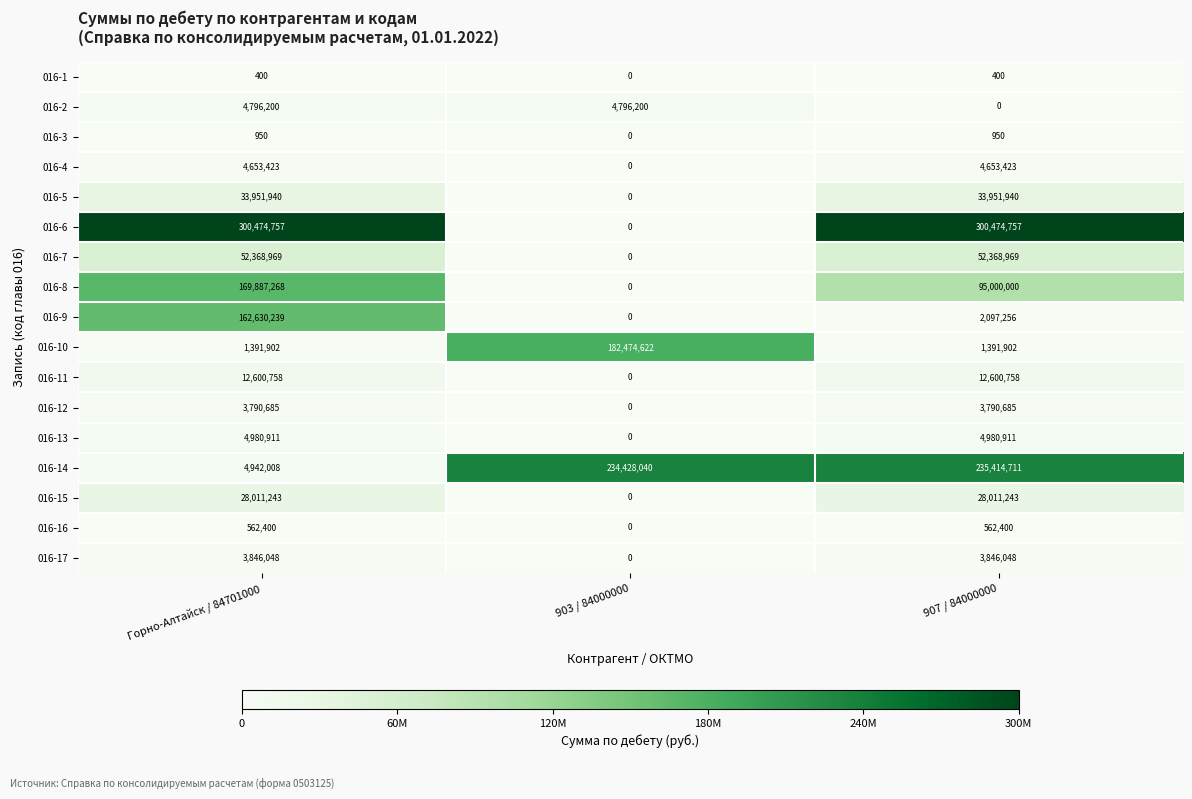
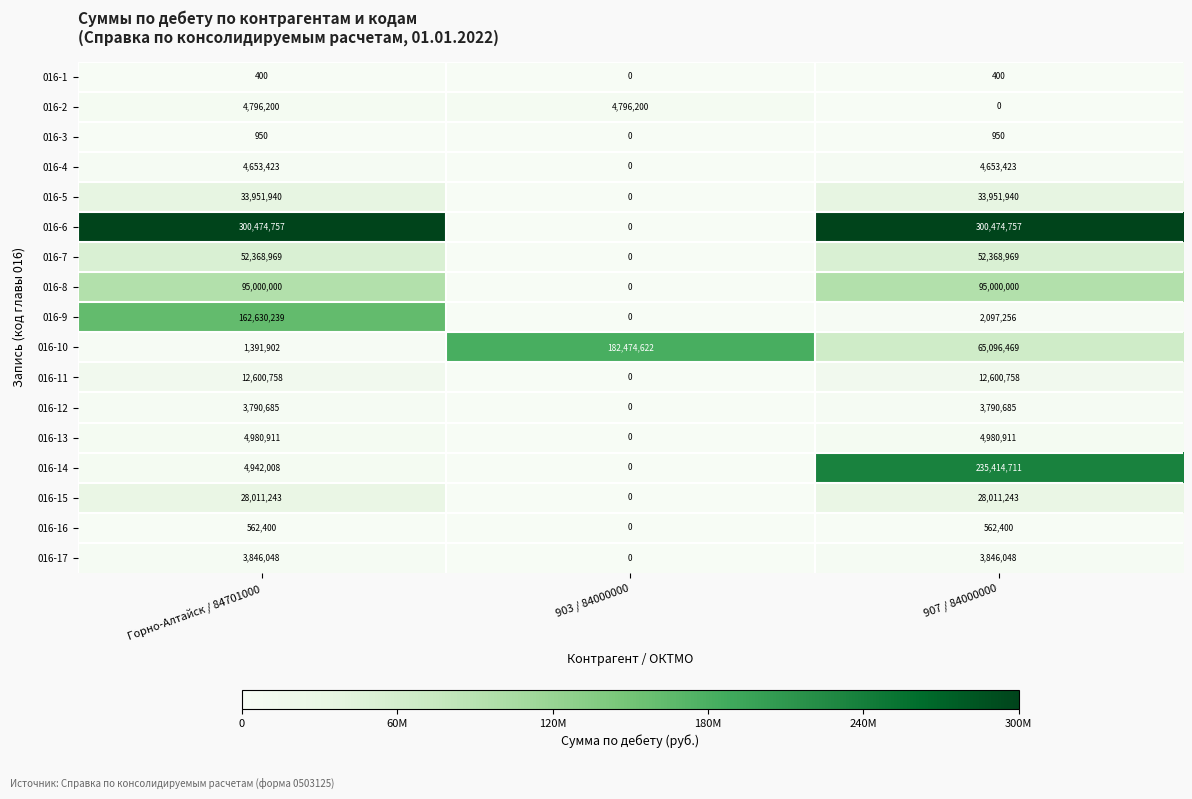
016-8, Горно-Алтайск / 84701000: 169,887,268 -> 95,000,000
016-10, 907 / 84000000: 1,391,902 -> 65,096,469
016-14, 903 / 84000000: 234,428,040 -> 0
